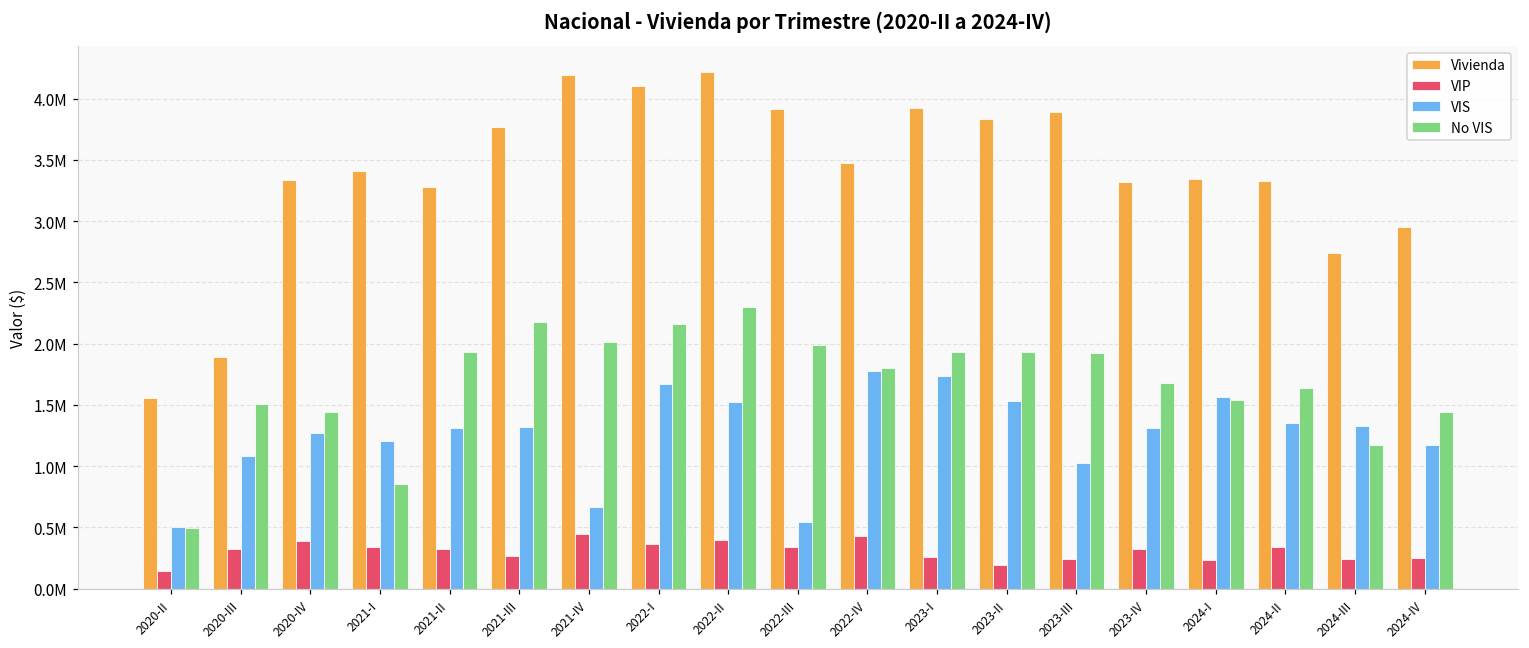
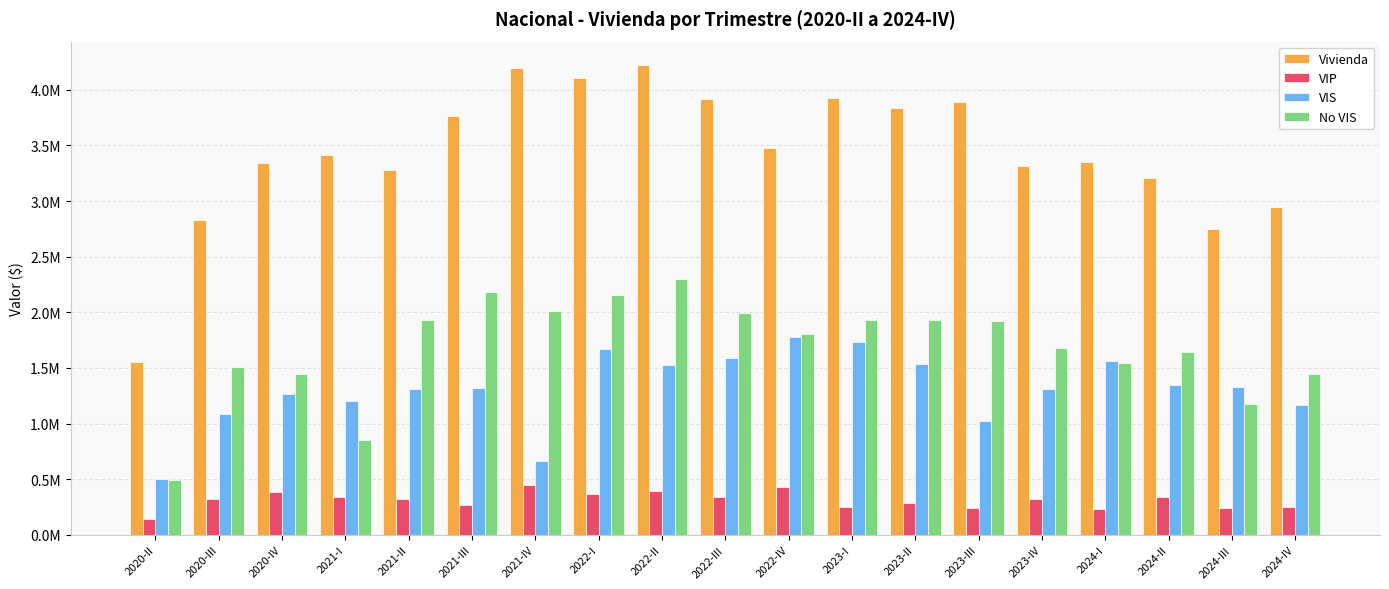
Vivienda, 2020-III: 1890000 -> 2830000
VIS, 2022-III: 540000 -> 1590000
VIP, 2023-II: 190000 -> 290000
Vivienda, 2024-II: 3330000 -> 3210000
